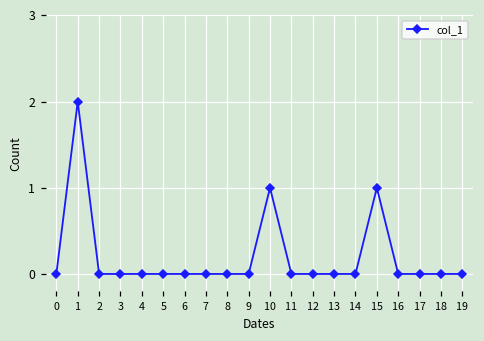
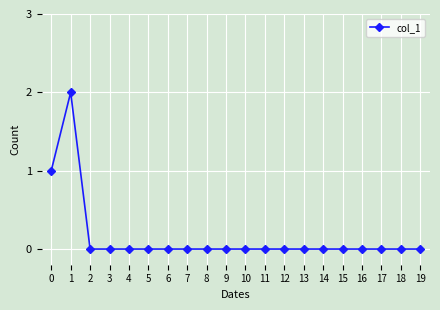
0: 0 -> 1
10: 1 -> 0
15: 1 -> 0
